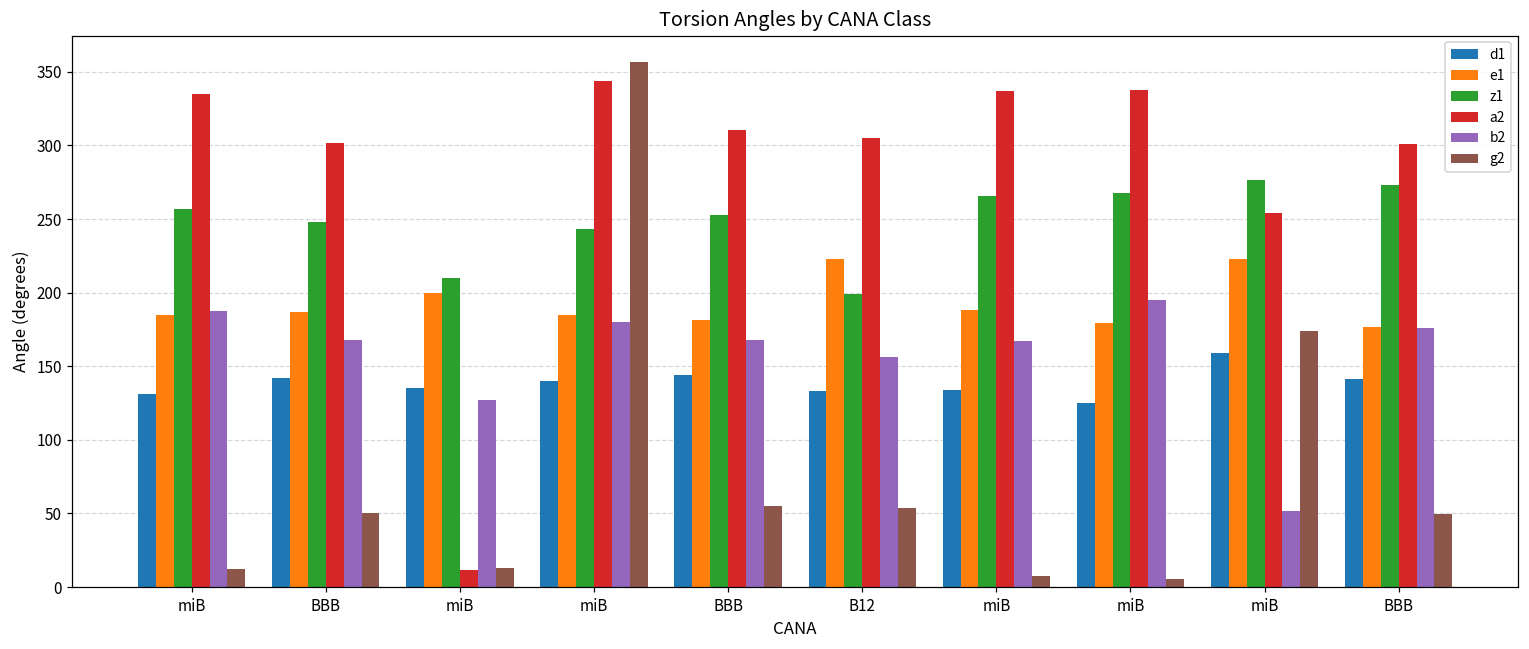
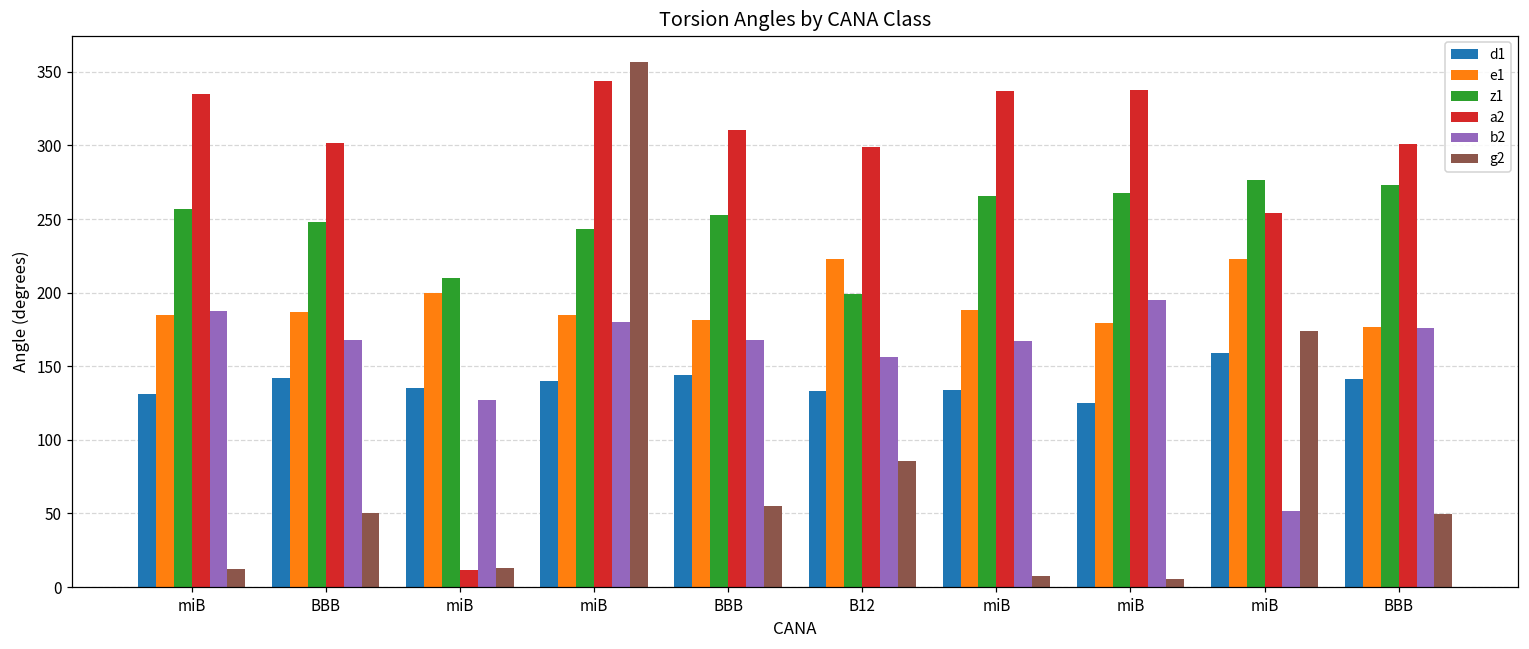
a2, B12: 305 -> 299
g2, B12: 54 -> 86
